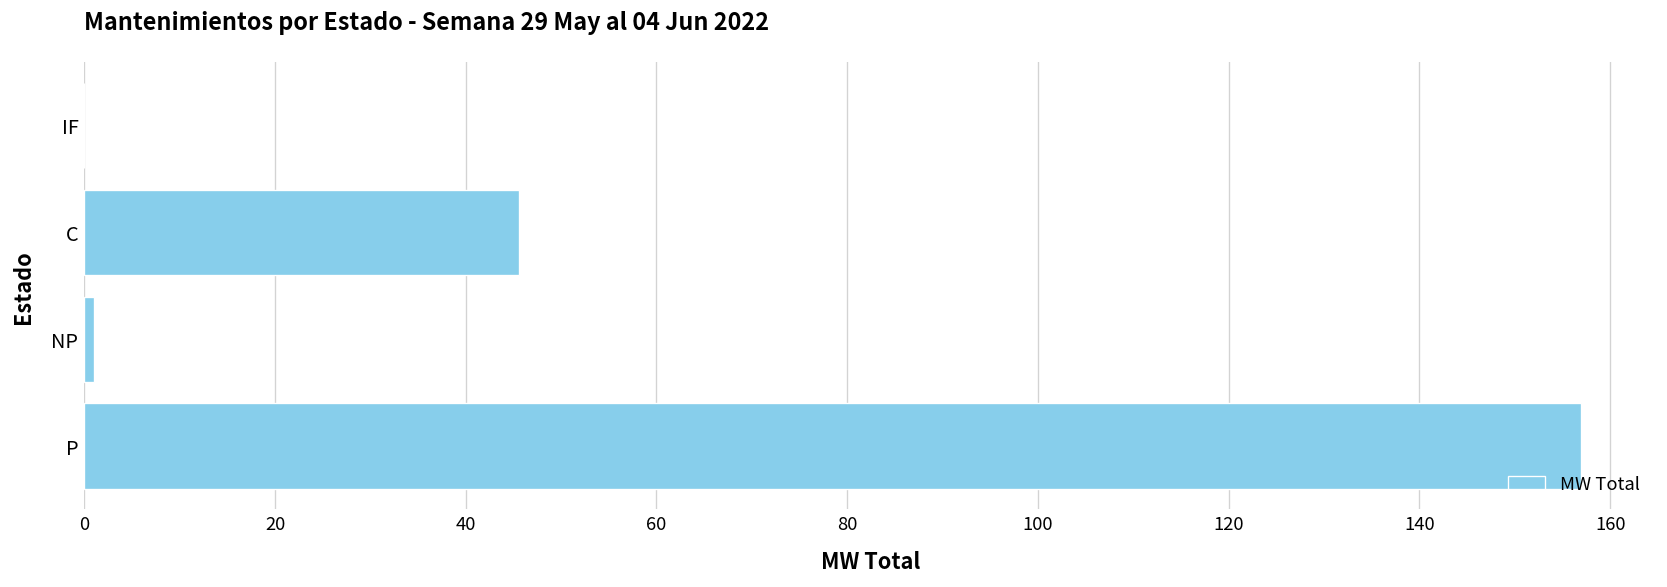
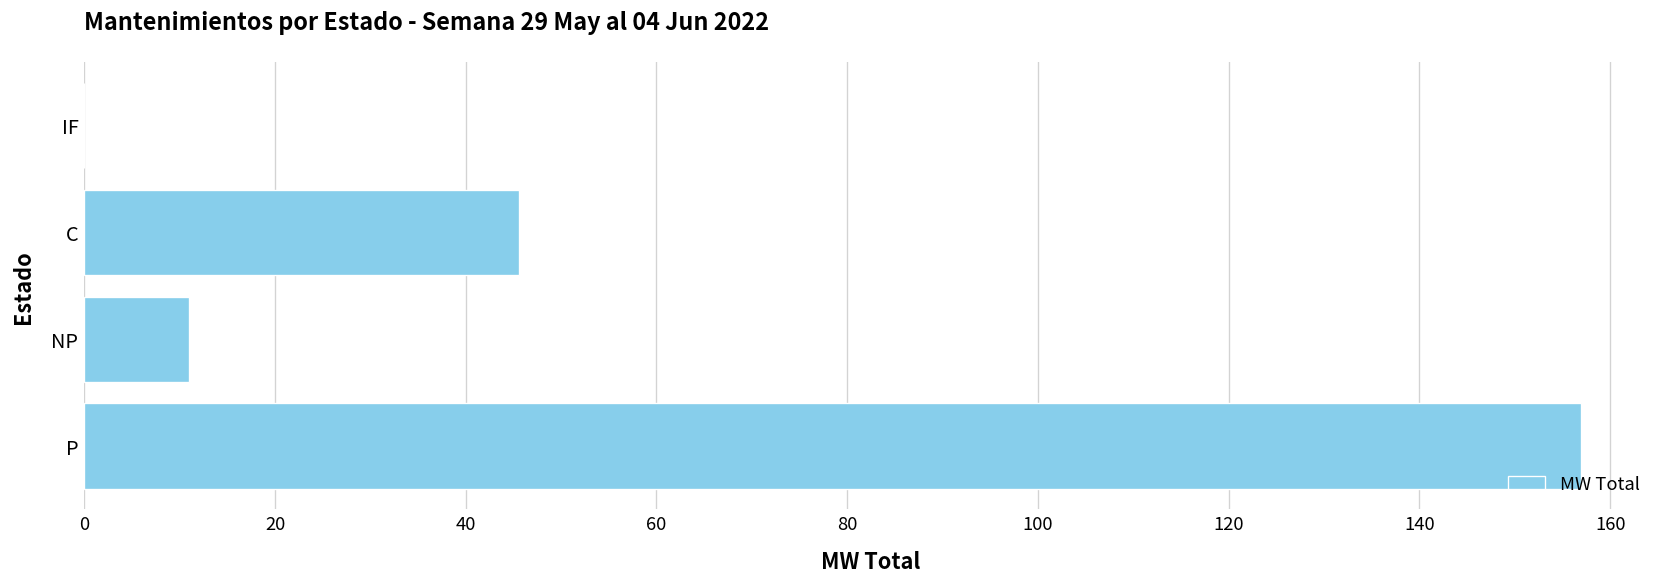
NP: 1 -> 11
